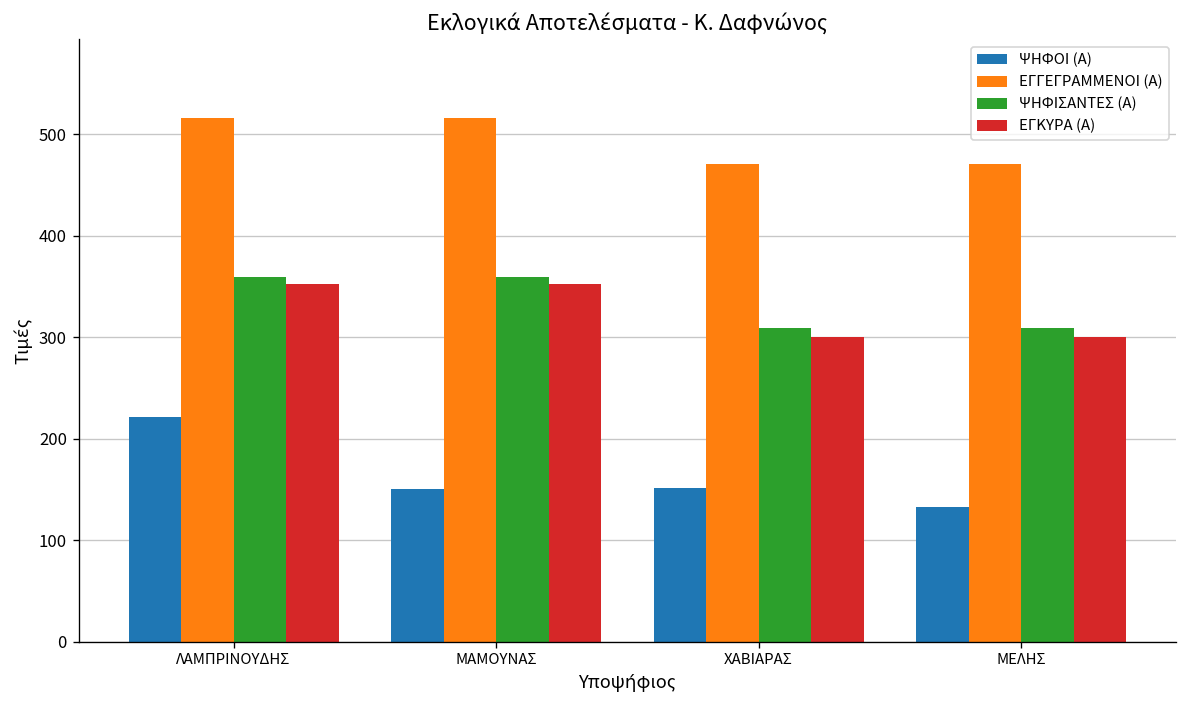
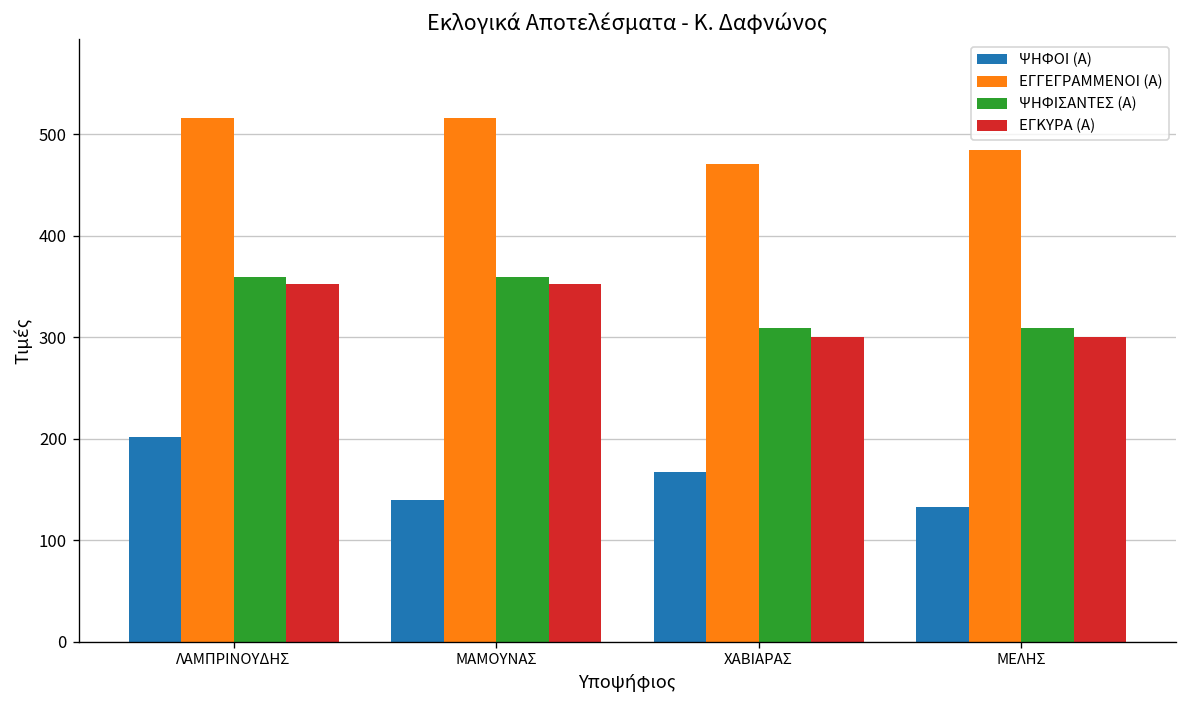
ΨΗΦΟΙ (Α), ΛΑΜΠΡΙΝΟΥΔΗΣ: 220 -> 200
ΨΗΦΟΙ (Α), ΜΑΜΟΥΝΑΣ: 150 -> 140
ΨΗΦΟΙ (Α), ΧΑΒΙΑΡΑΣ: 150 -> 170
ΕΓΓΕΓΡΑΜΜΕΝΟΙ (Α), ΜΕΛΗΣ: 470 -> 480
